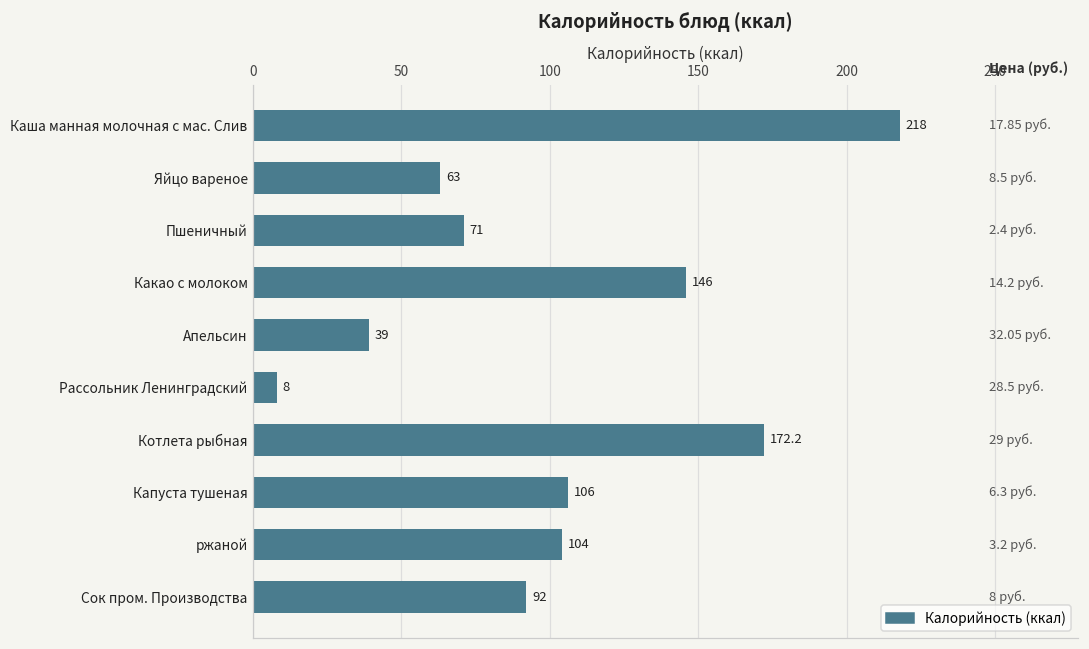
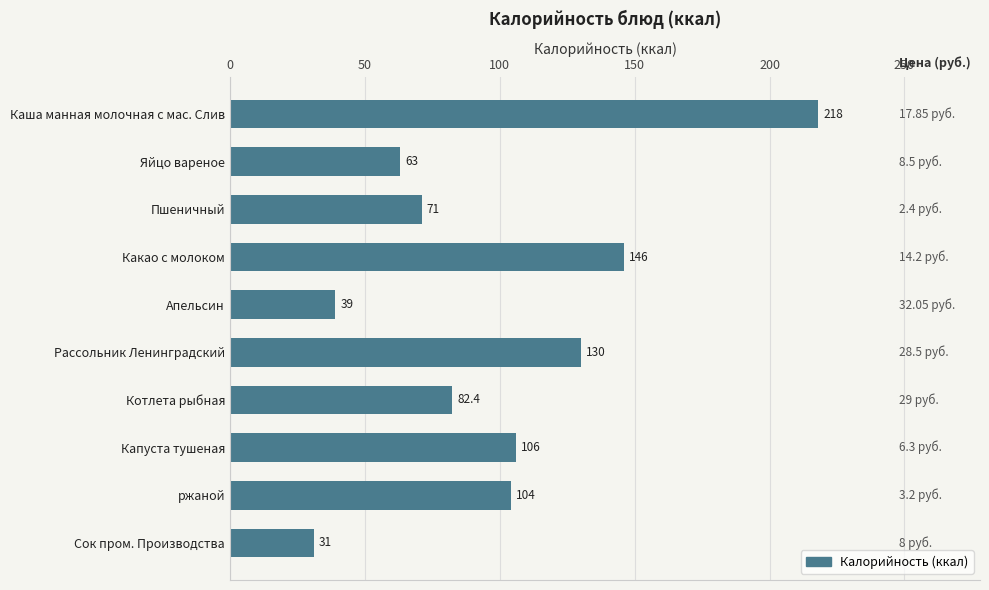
Рассольник Ленинградский: 8 -> 130
Котлета рыбная: 172.2 -> 82.4
Сок пром. Производства: 92 -> 31
